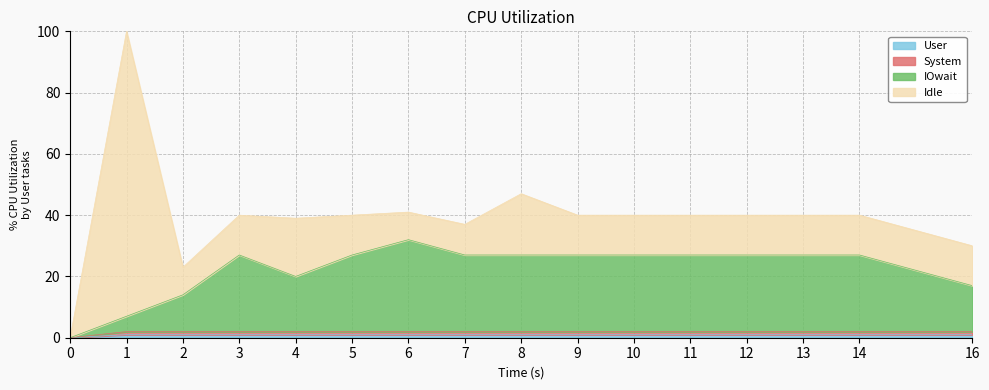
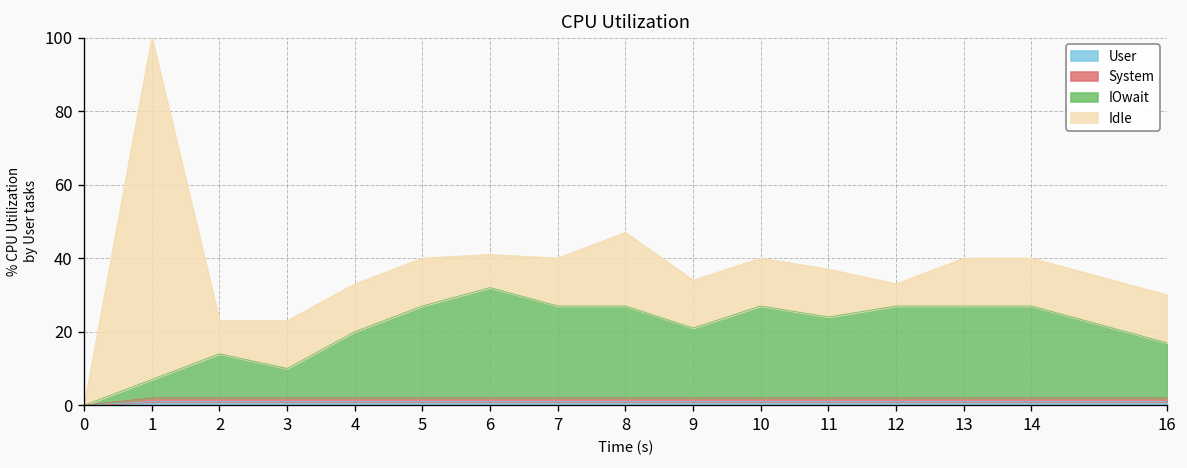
IOwait, 3: 25 -> 8
Idle, 4: 19 -> 13
Idle, 7: 10 -> 13
IOwait, 9: 25 -> 19
IOwait, 11: 25 -> 22
Idle, 12: 13 -> 6
